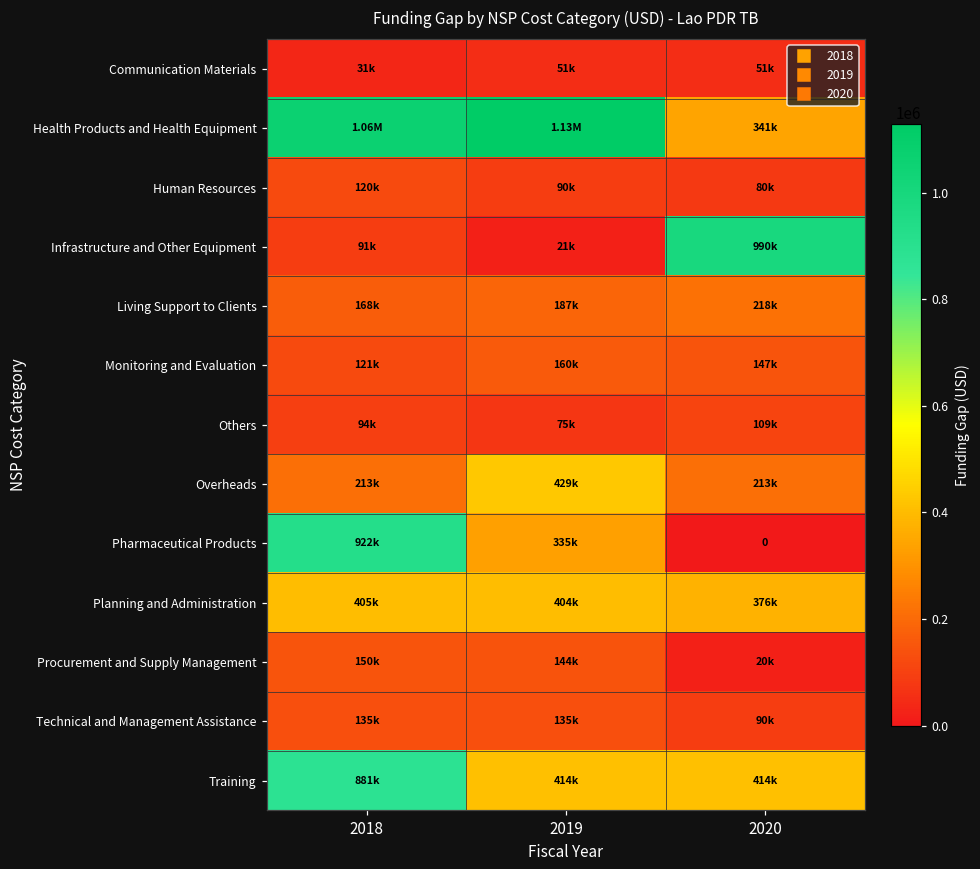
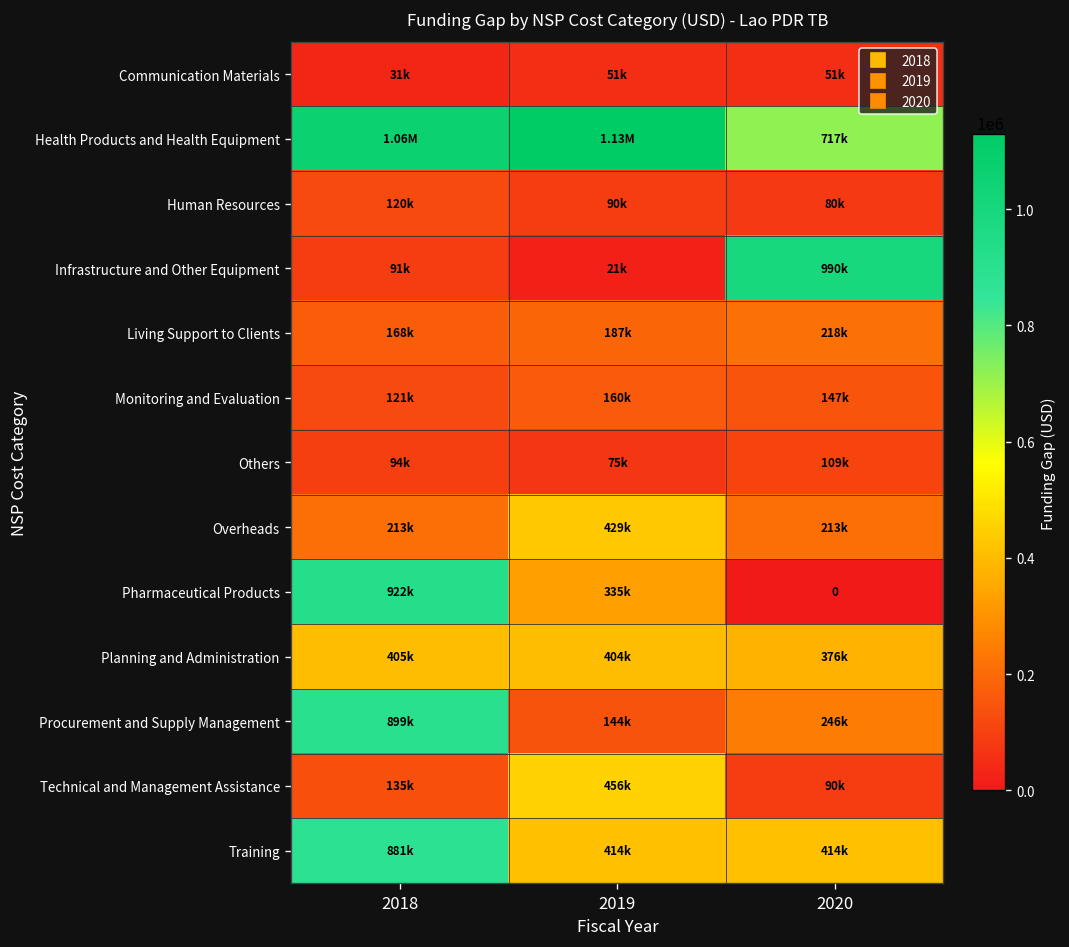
Health Products and Health Equipment, 2020: 341k -> 717k
Procurement and Supply Management, 2018: 150k -> 899k
Procurement and Supply Management, 2020: 20k -> 246k
Technical and Management Assistance, 2019: 135k -> 456k
